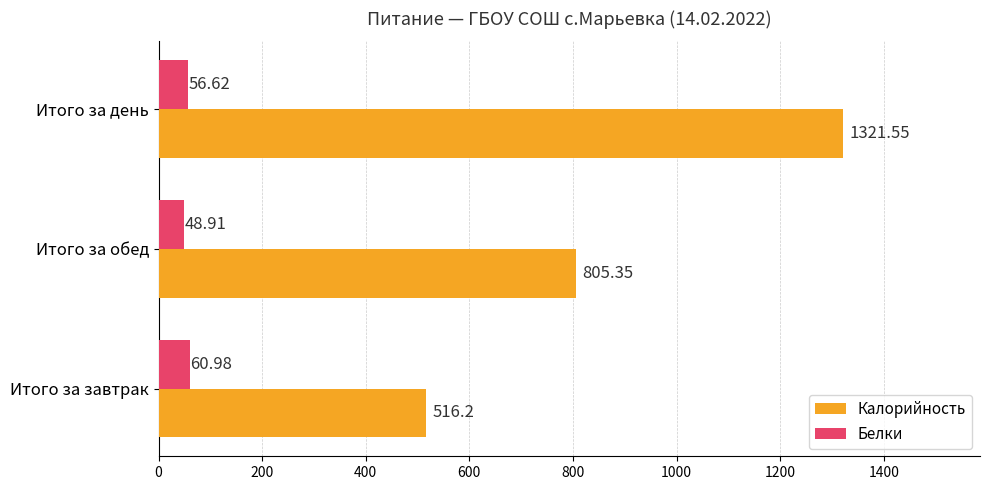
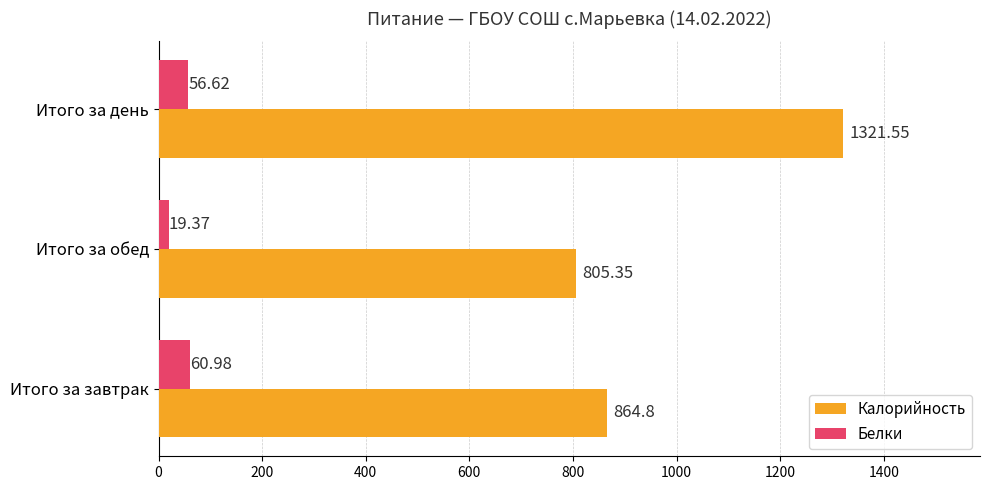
Белки, Итого за обед: 48.91 -> 19.37
Калорийность, Итого за завтрак: 516.2 -> 864.8
